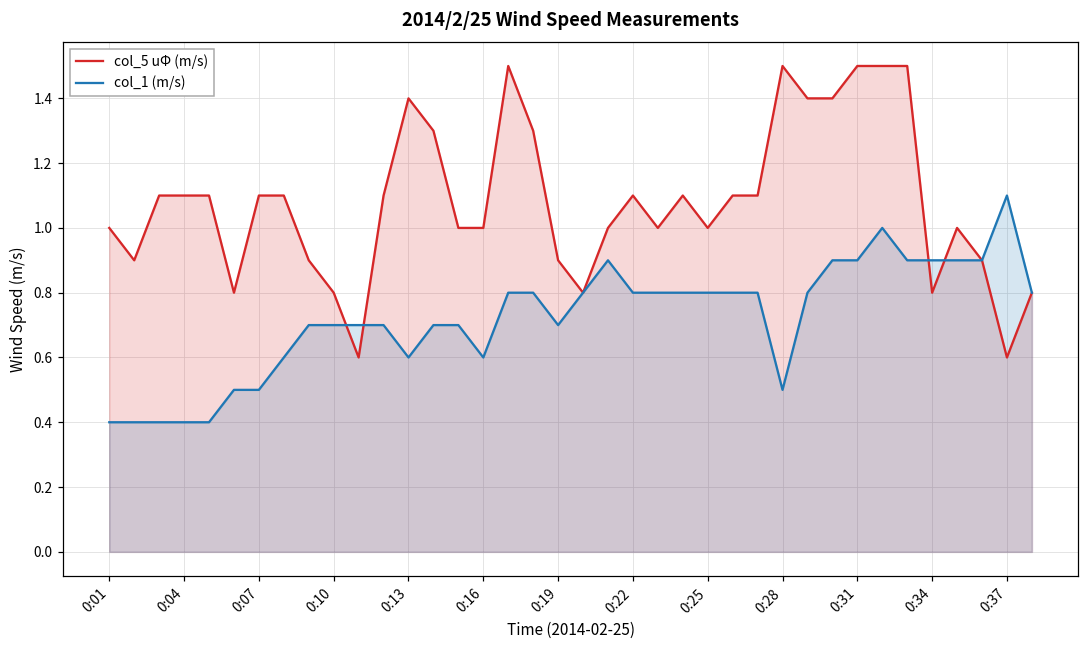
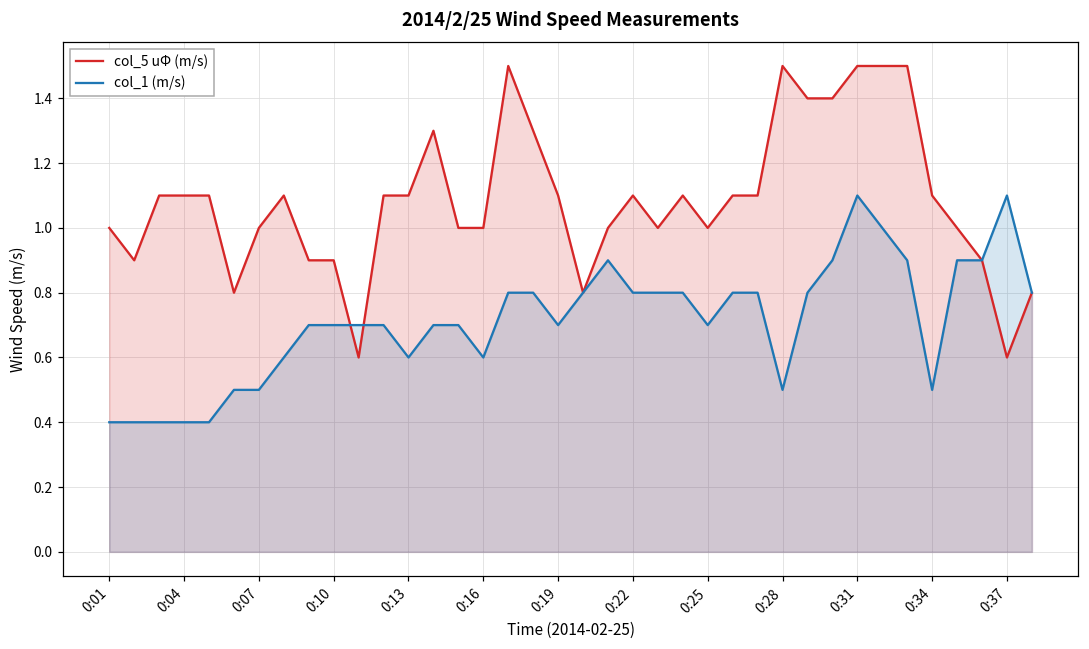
col_5 uΦ (m/s), 0:07: 1.1 -> 1.0
col_5 uΦ (m/s), 0:10: 0.8 -> 0.9
col_5 uΦ (m/s), 0:13: 1.4 -> 1.1
col_5 uΦ (m/s), 0:19: 0.9 -> 1.1
col_1 (m/s), 0:25: 0.8 -> 0.7
col_1 (m/s), 0:31: 0.9 -> 1.1
col_5 uΦ (m/s), 0:34: 0.8 -> 1.1
col_1 (m/s), 0:34: 0.9 -> 0.5
